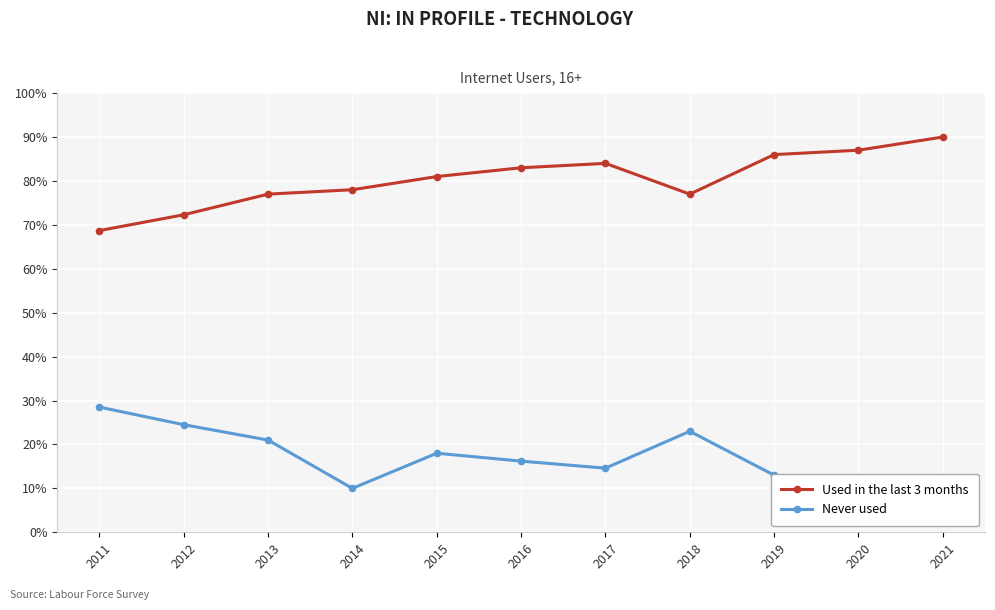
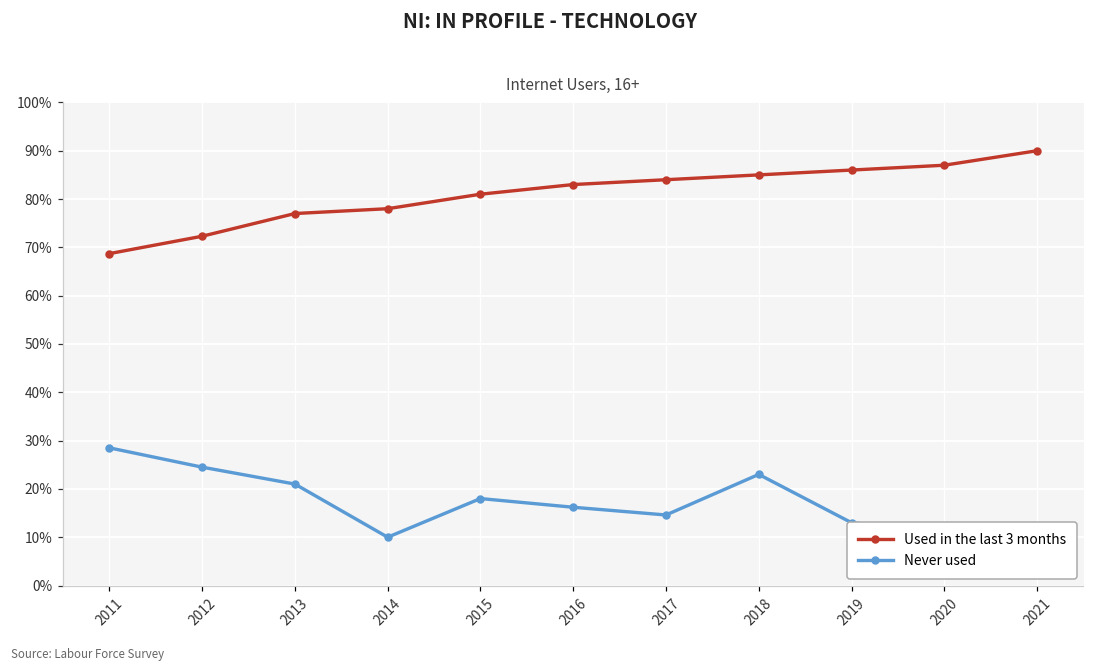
Used in the last 3 months, 2018: 77% -> 85%
